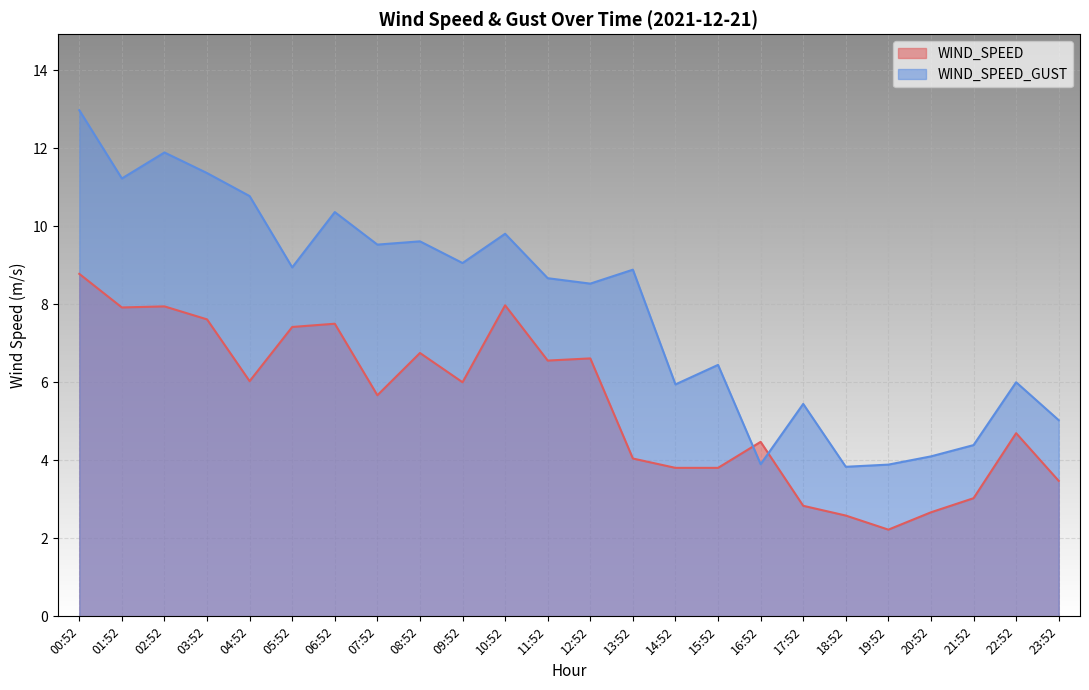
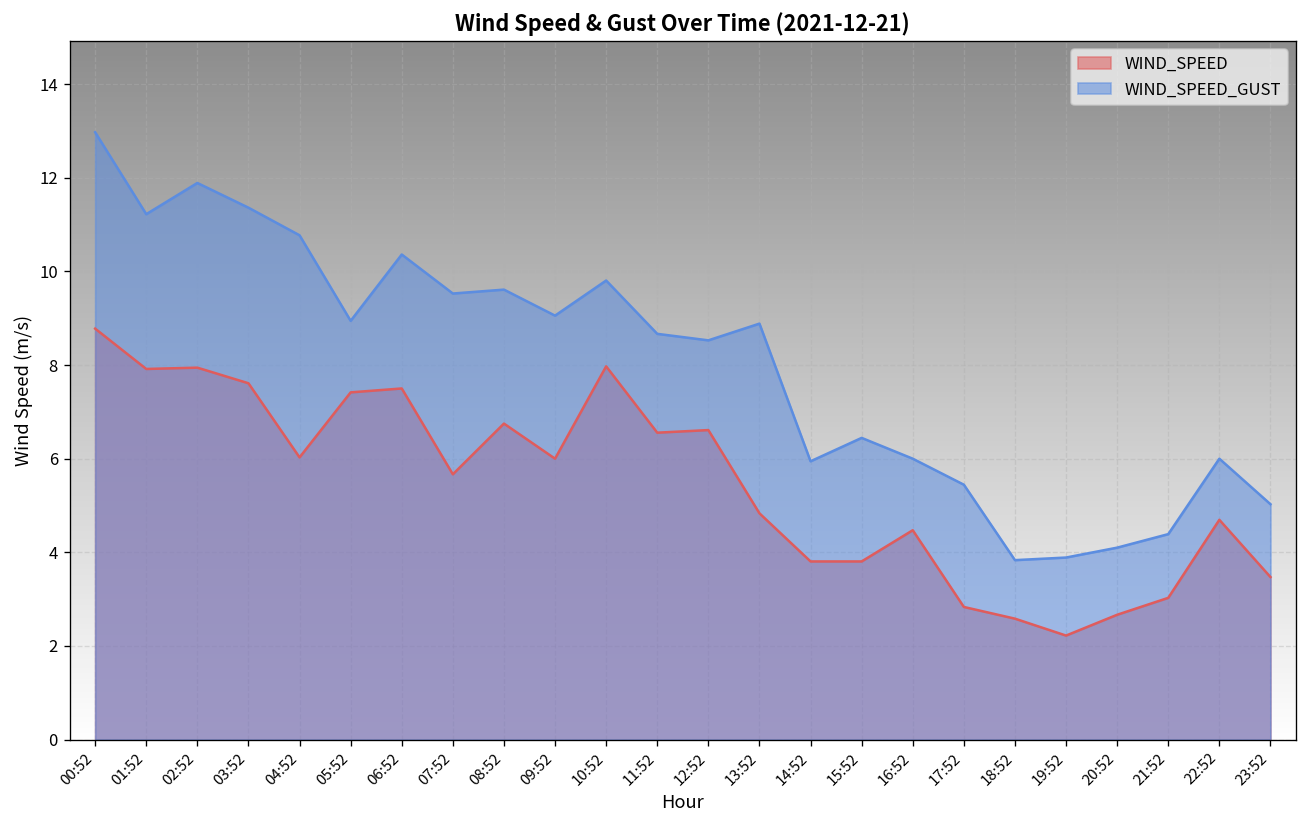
WIND_SPEED, 13:52: 4.0 -> 4.8
WIND_SPEED_GUST, 16:52: 3.9 -> 6.0
